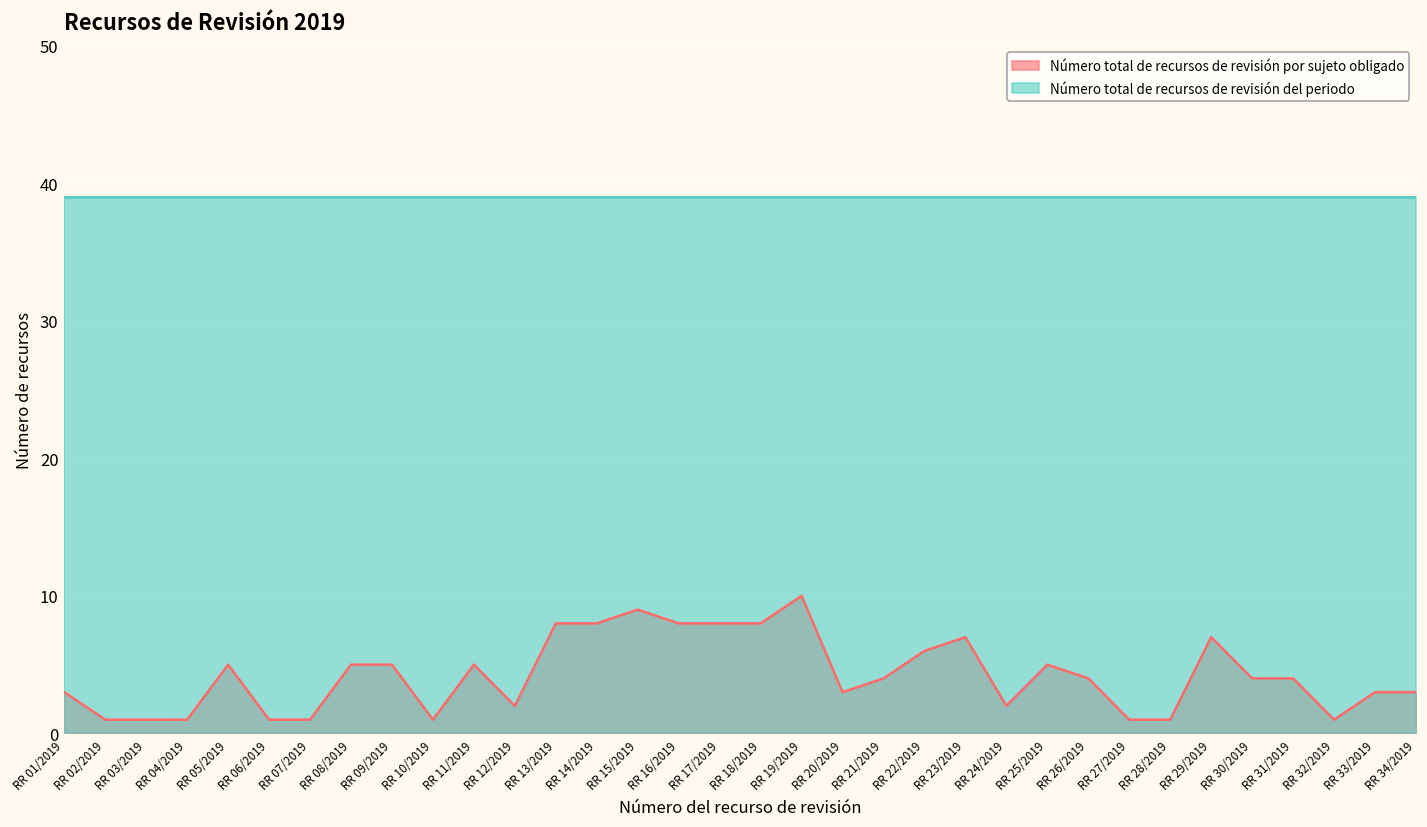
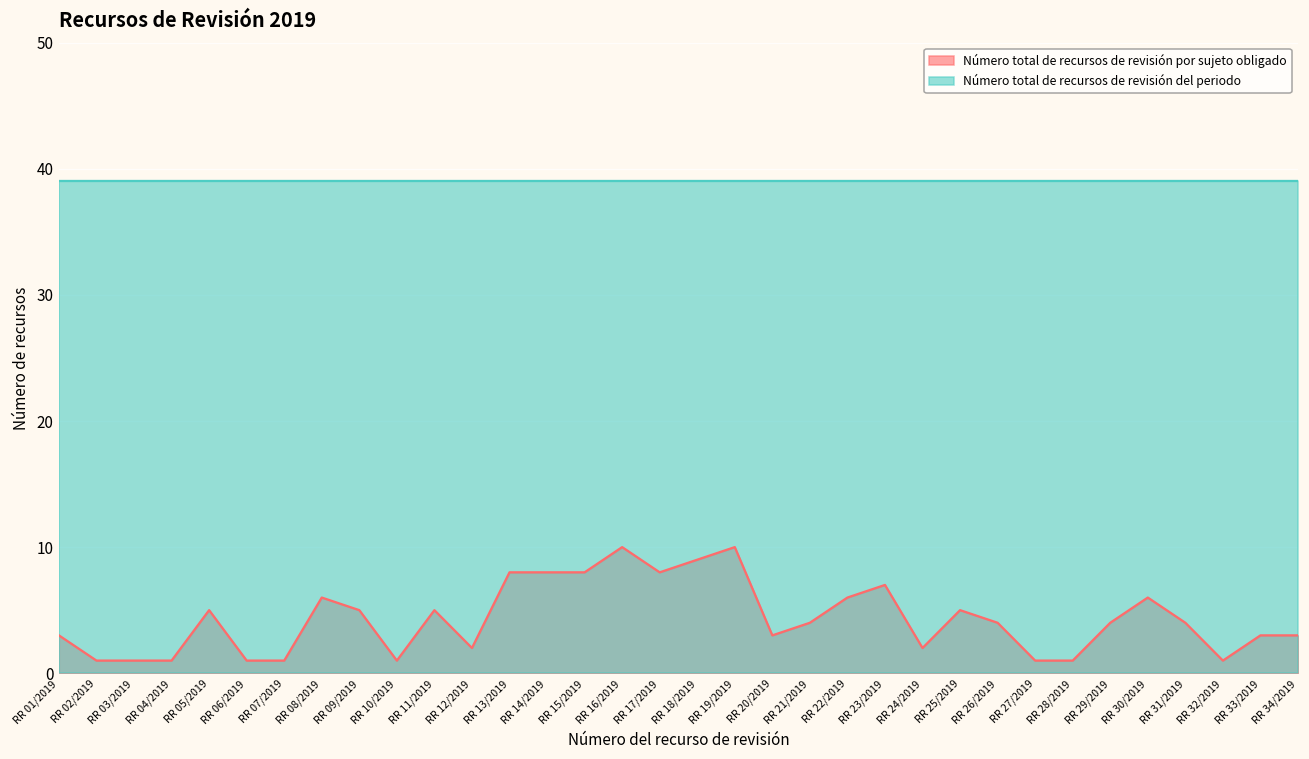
Número total de recursos de revisión por sujeto obligado, RR 08/2019: 5 -> 6
Número total de recursos de revisión por sujeto obligado, RR 15/2019: 9 -> 8
Número total de recursos de revisión por sujeto obligado, RR 16/2019: 8 -> 10
Número total de recursos de revisión por sujeto obligado, RR 18/2019: 8 -> 9
Número total de recursos de revisión por sujeto obligado, RR 29/2019: 7 -> 4
Número total de recursos de revisión por sujeto obligado, RR 30/2019: 4 -> 6
